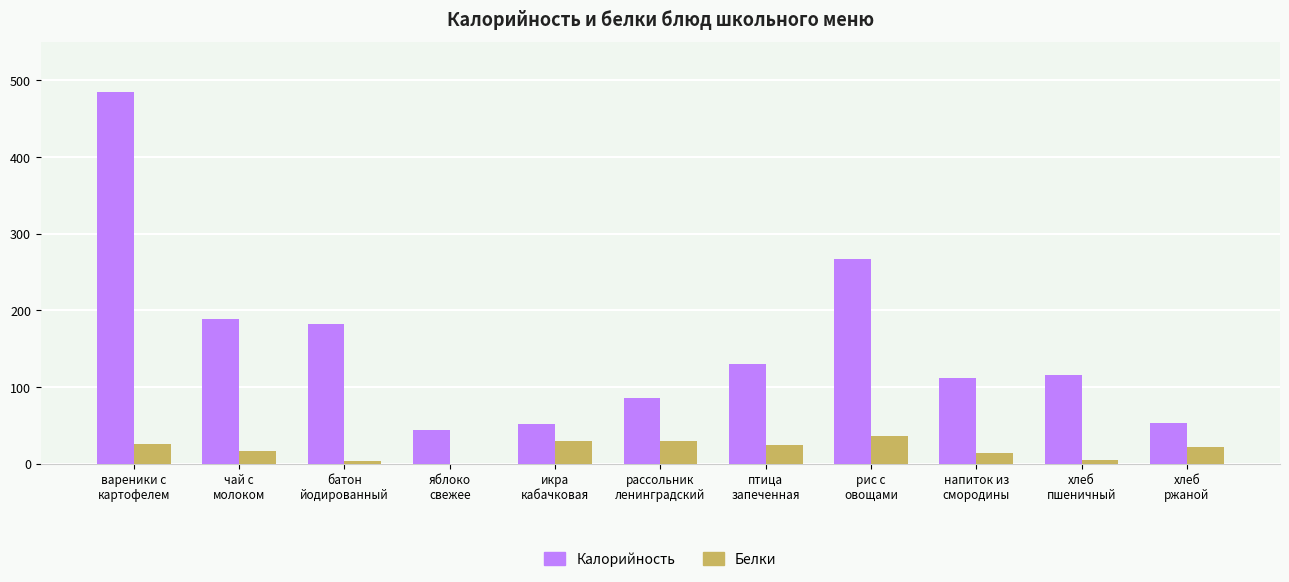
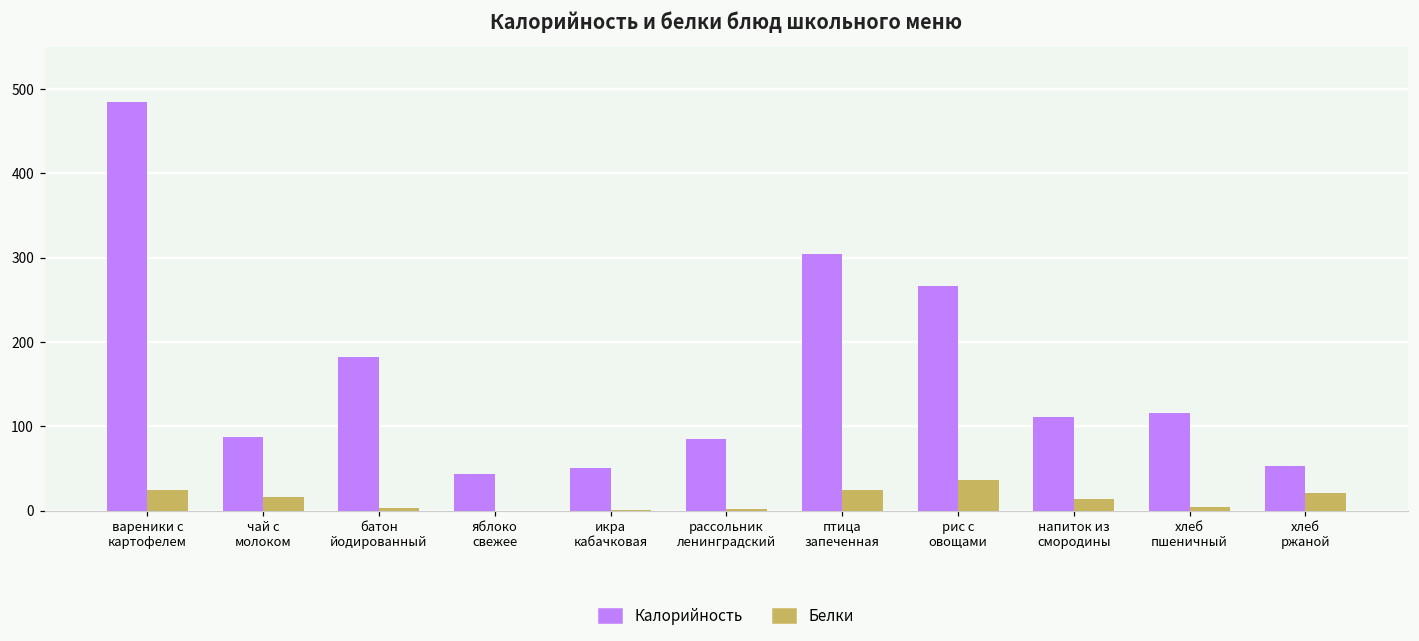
Калорийность, чай с молоком: 190 -> 90
Белки, икра кабачковая: 30 -> 0
Белки, рассольник ленинградский: 30 -> 0
Калорийность, птица запеченная: 130 -> 310
